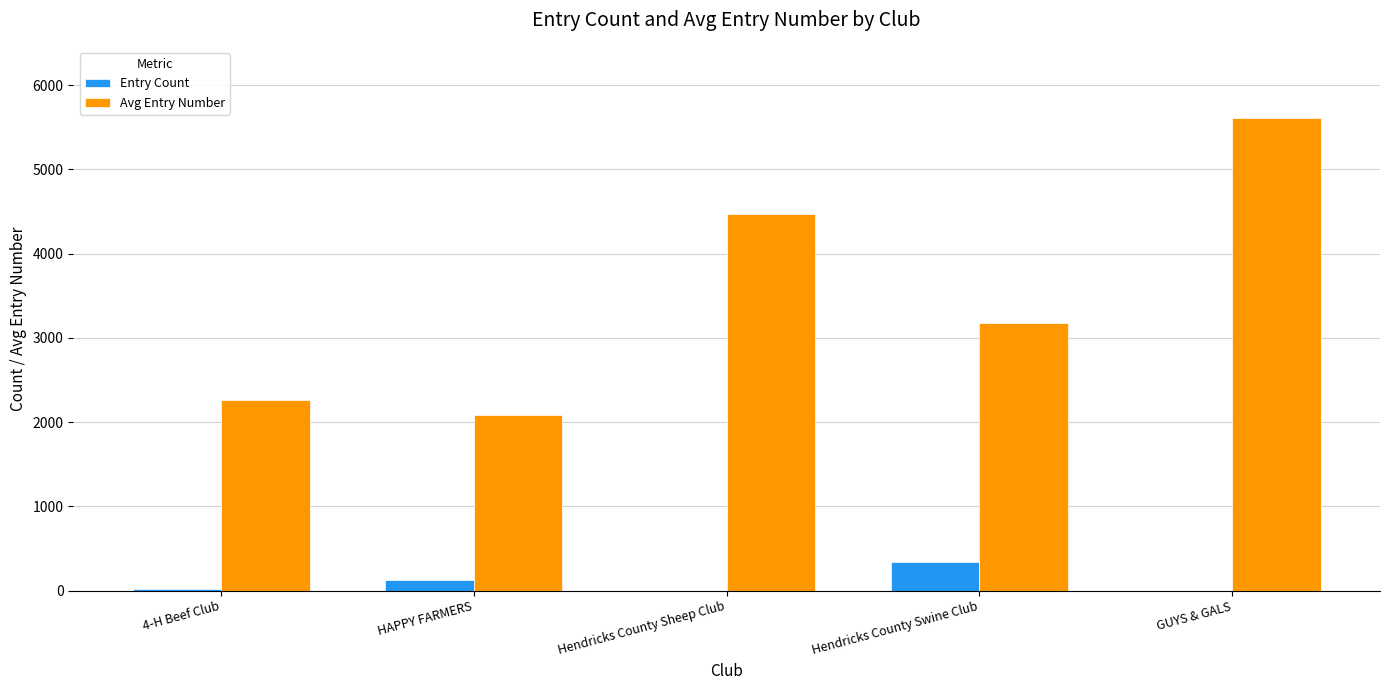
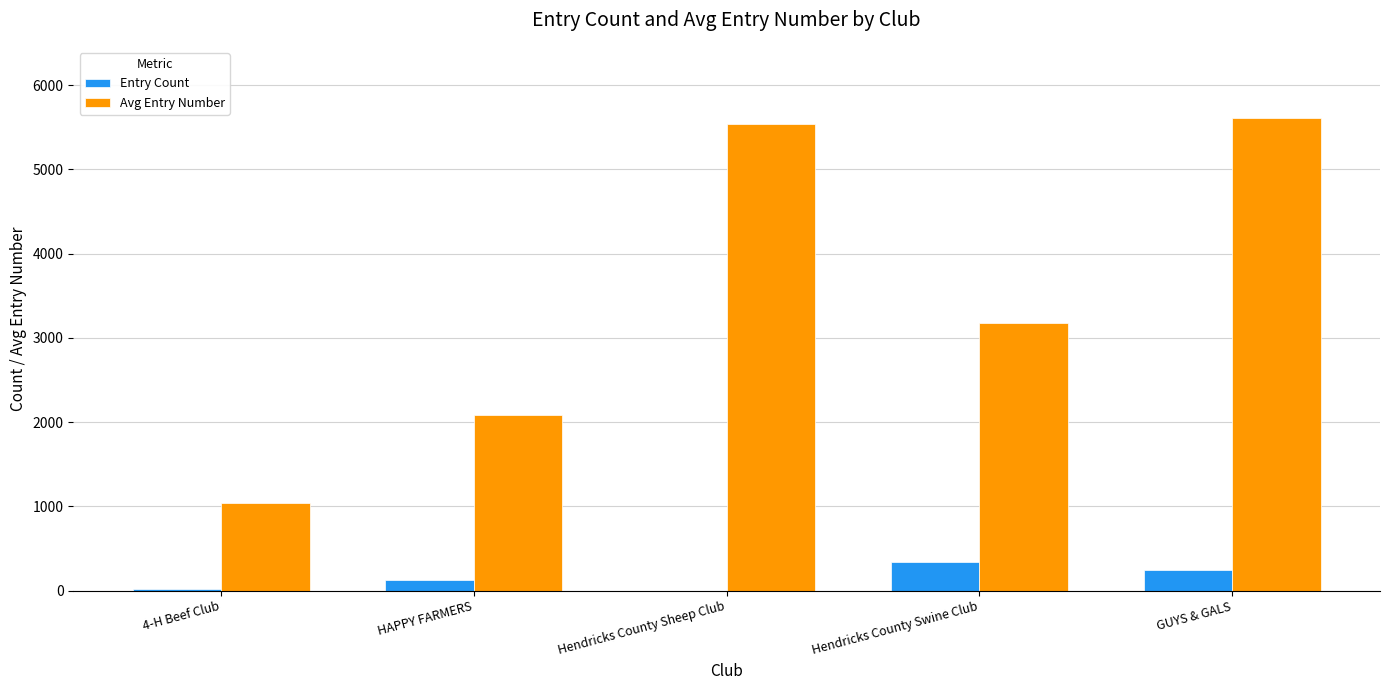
Avg Entry Number, 4-H Beef Club: 2300 -> 1000
Avg Entry Number, Hendricks County Sheep Club: 4500 -> 5500
Entry Count, GUYS & GALS: 0 -> 200
